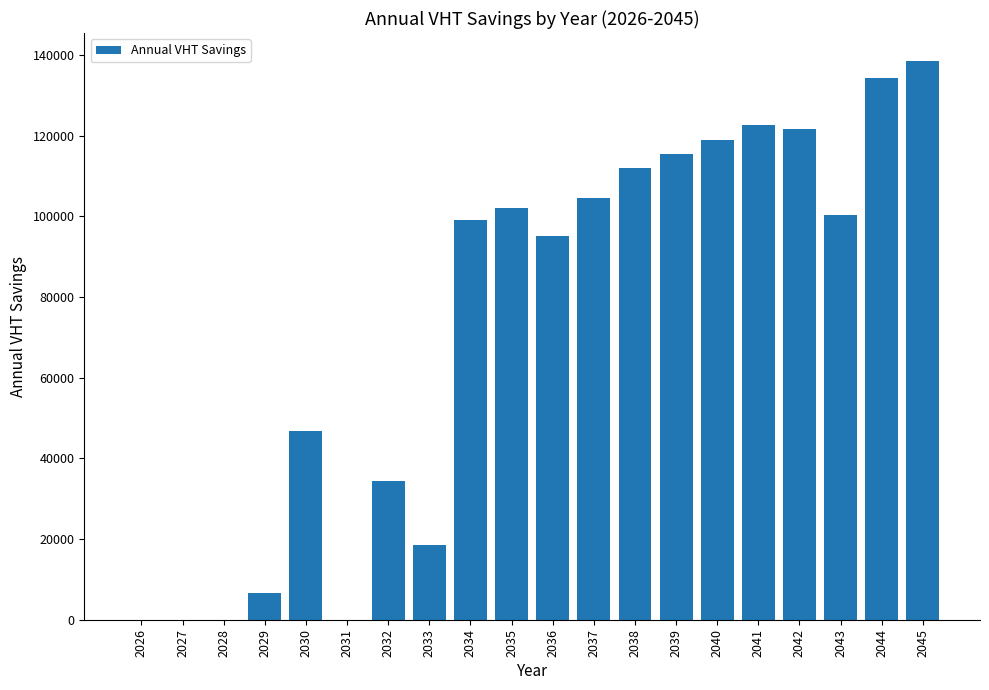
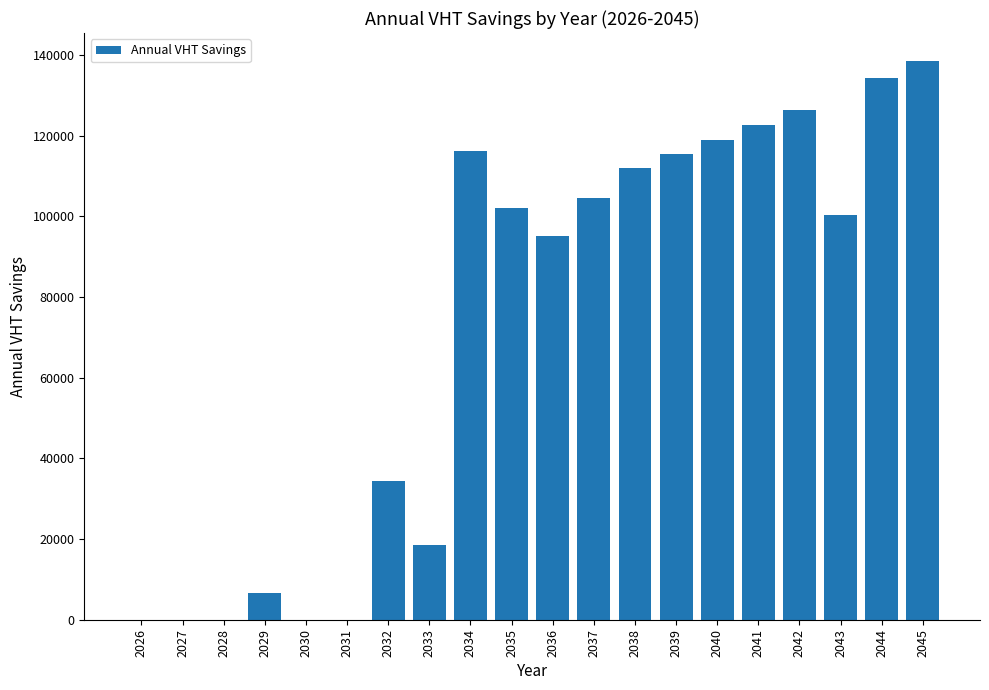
2030: 47000 -> 0
2034: 99000 -> 116000
2042: 122000 -> 126000
